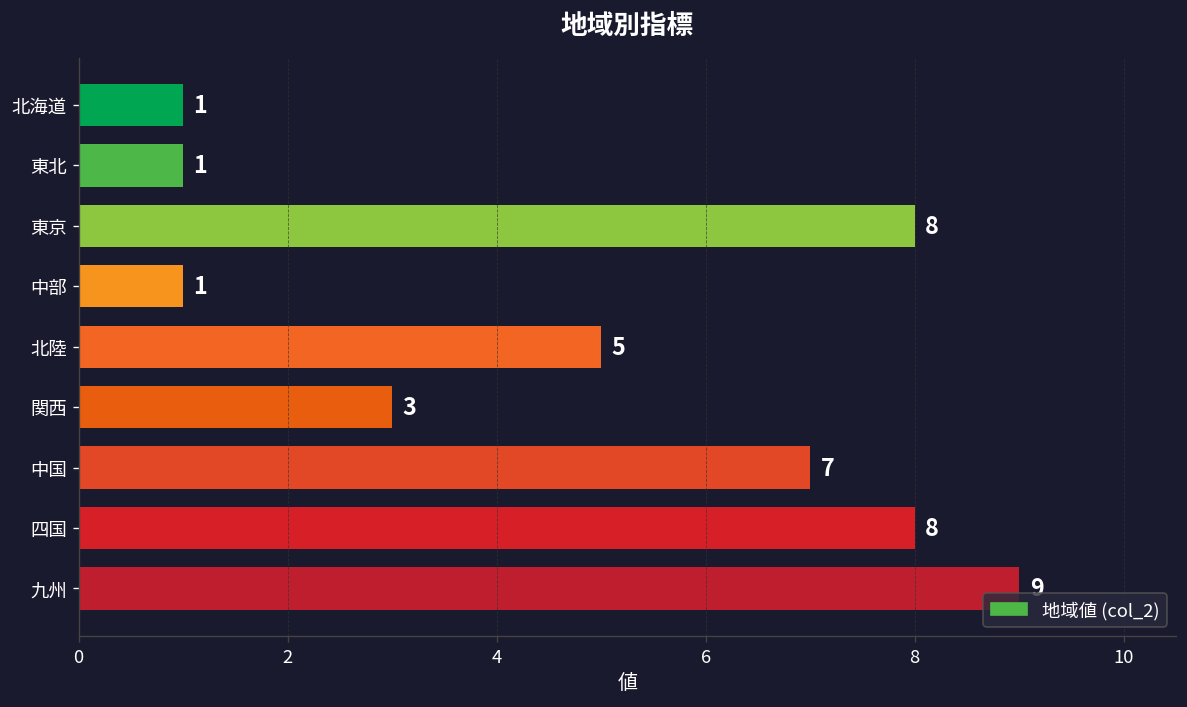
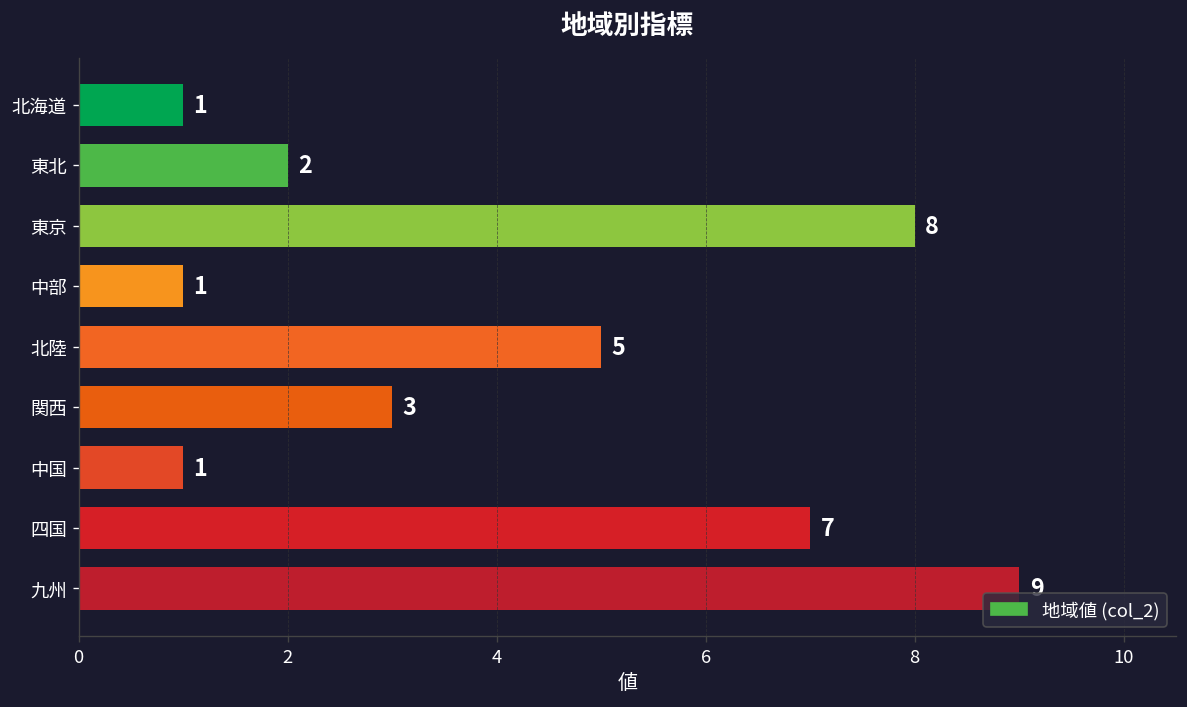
東北: 1 -> 2
中国: 7 -> 1
四国: 8 -> 7
